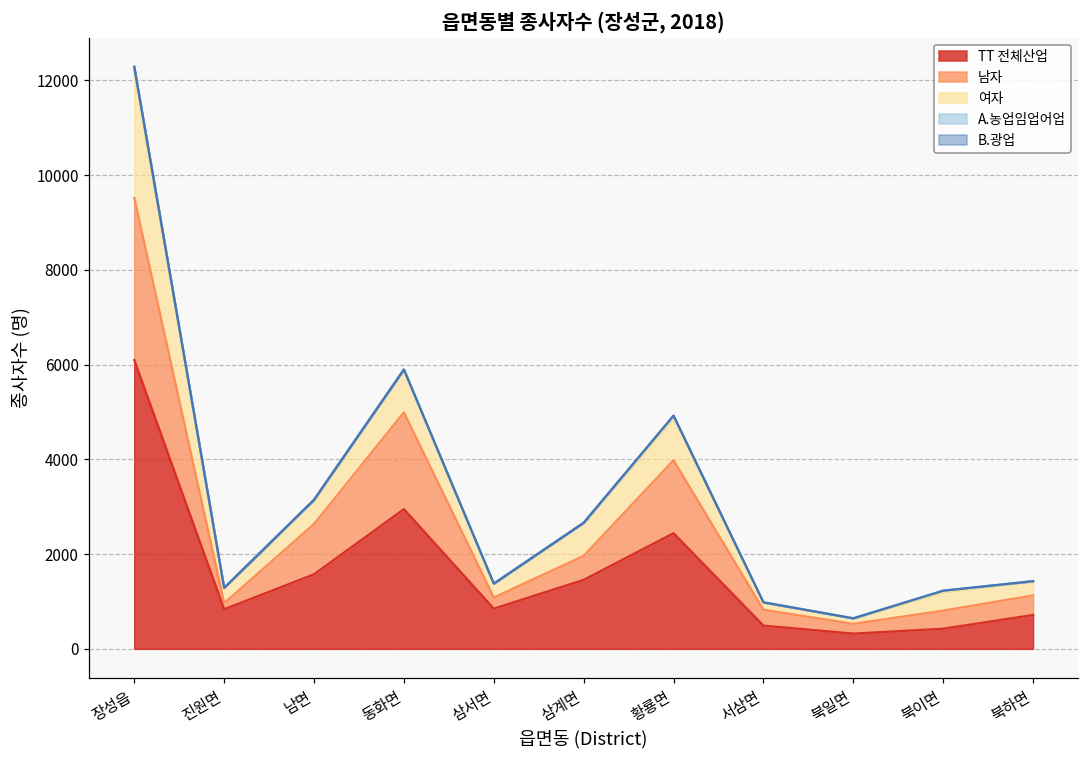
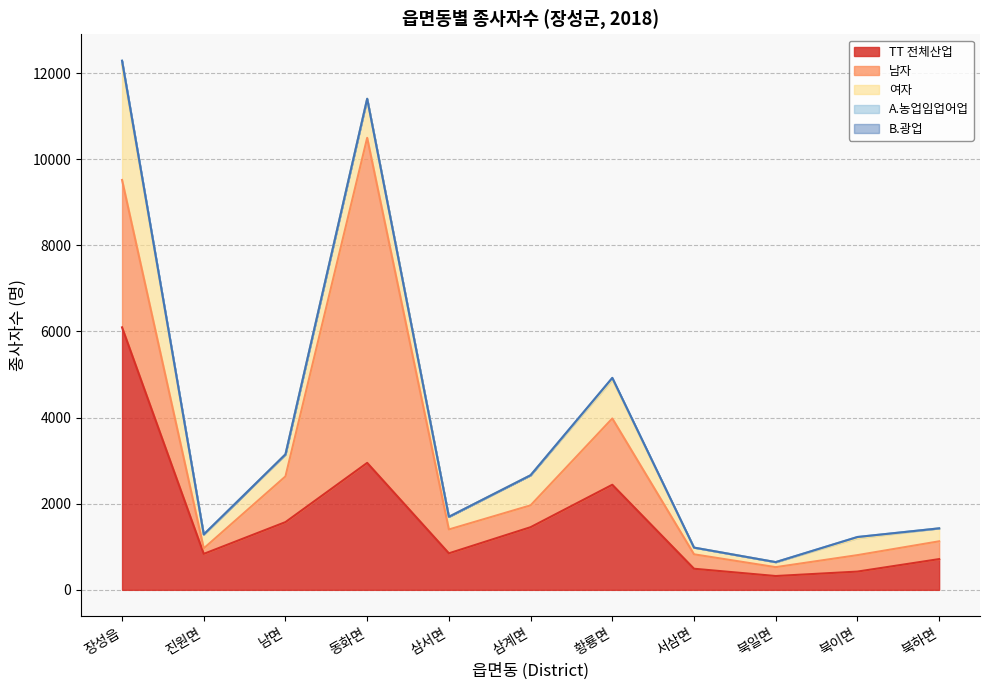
남자, 동화면: 2000 -> 7500
남자, 삼서면: 200 -> 600
